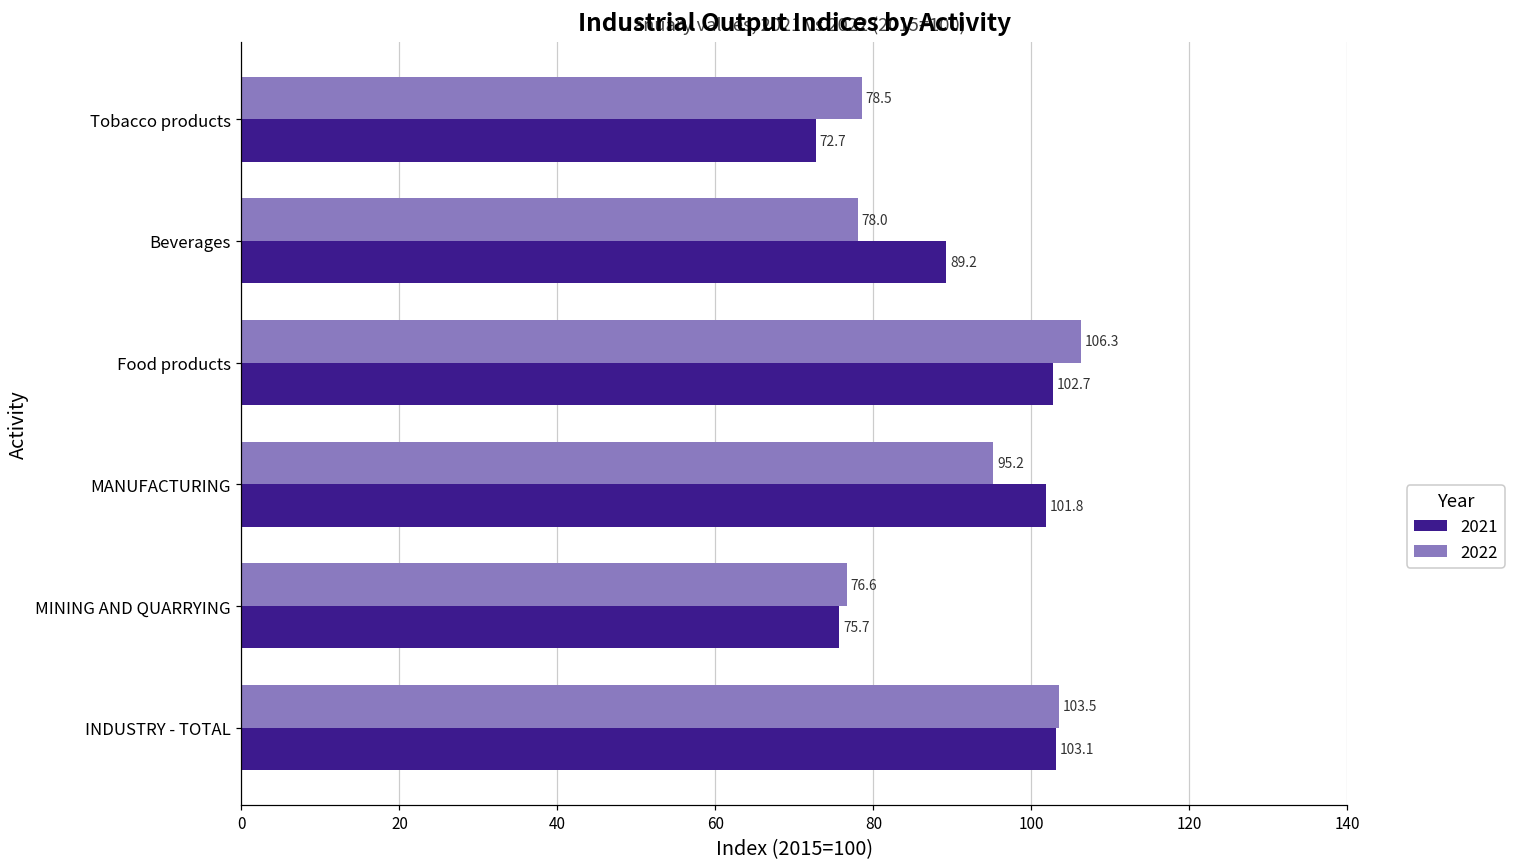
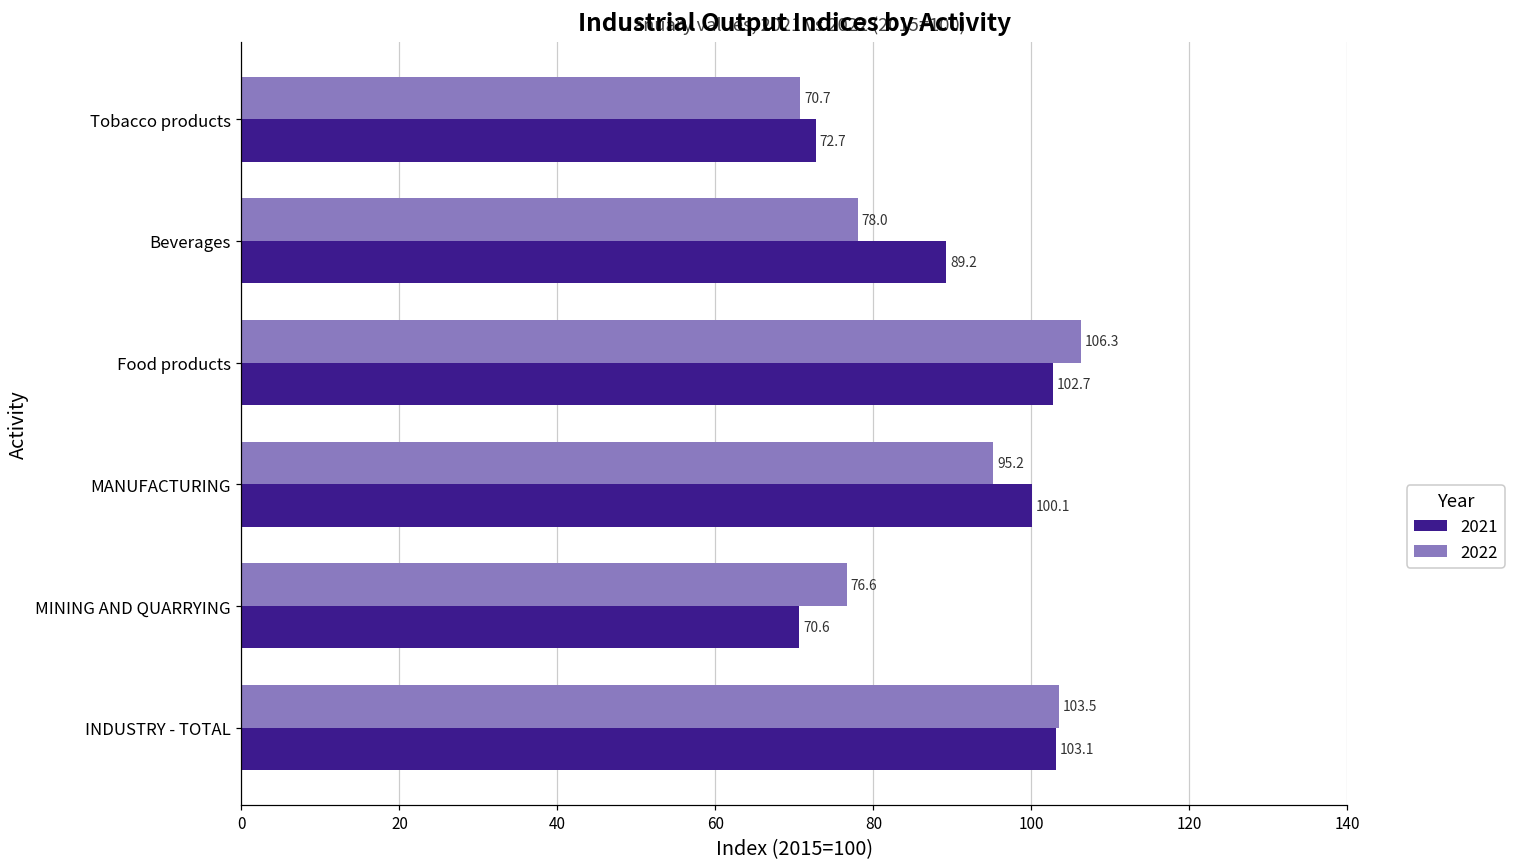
2022, Tobacco products: 78.5 -> 70.7
2021, MANUFACTURING: 101.8 -> 100.1
2021, MINING AND QUARRYING: 75.7 -> 70.6
